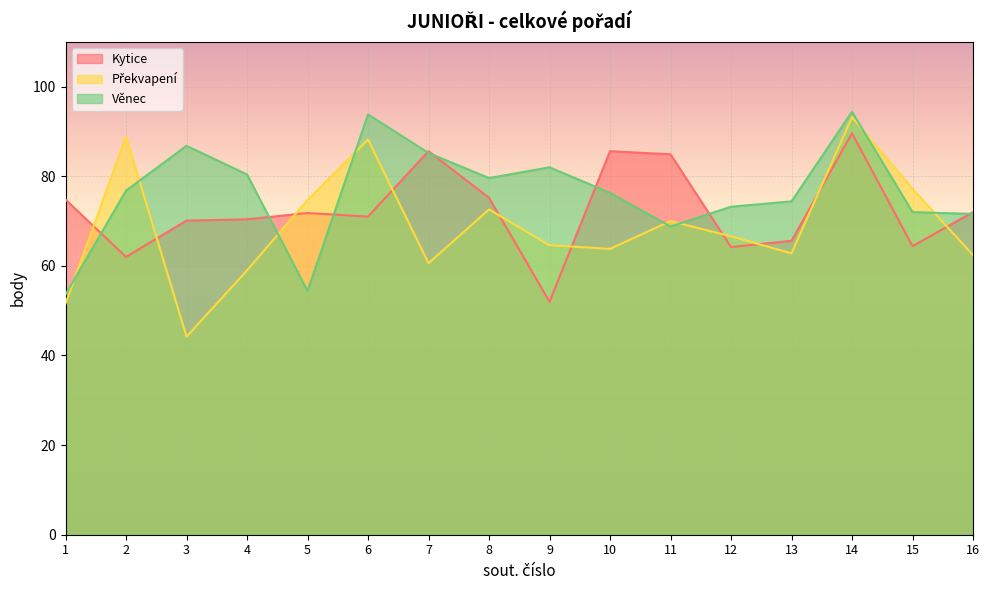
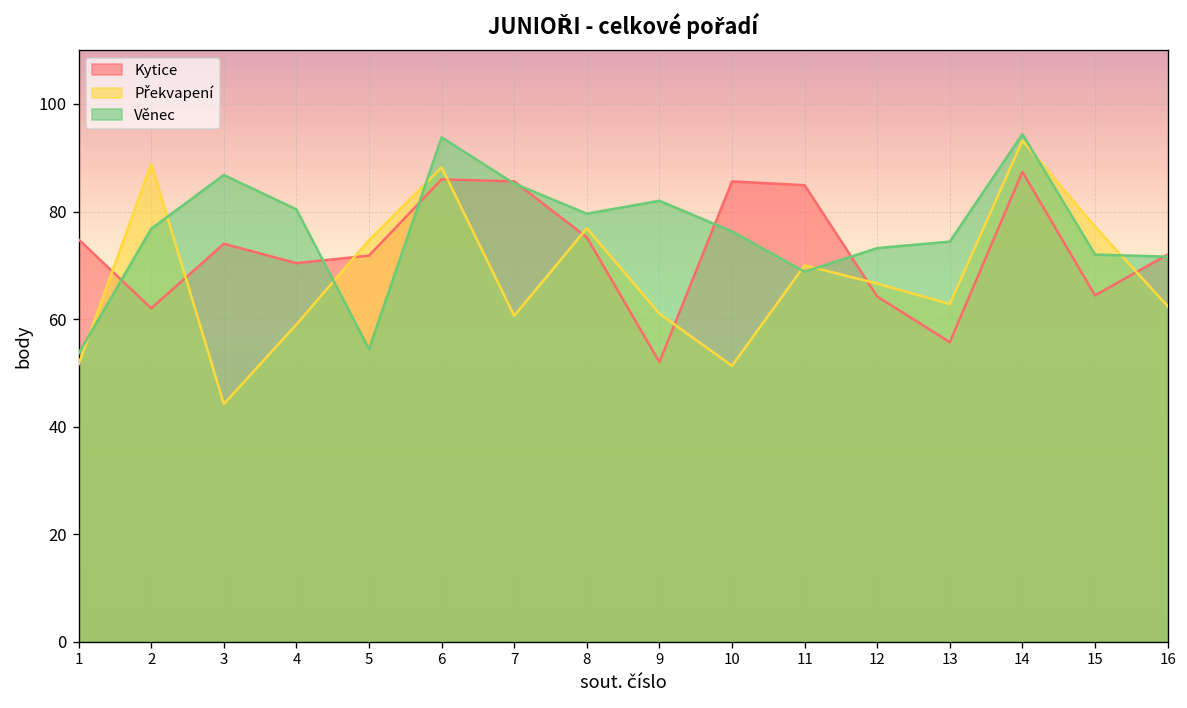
Kytice, 3: 70 -> 74
Kytice, 6: 71 -> 86
Překvapení, 8: 73 -> 77
Překvapení, 9: 65 -> 61
Překvapení, 10: 64 -> 51
Kytice, 13: 66 -> 56
Kytice, 14: 90 -> 87
